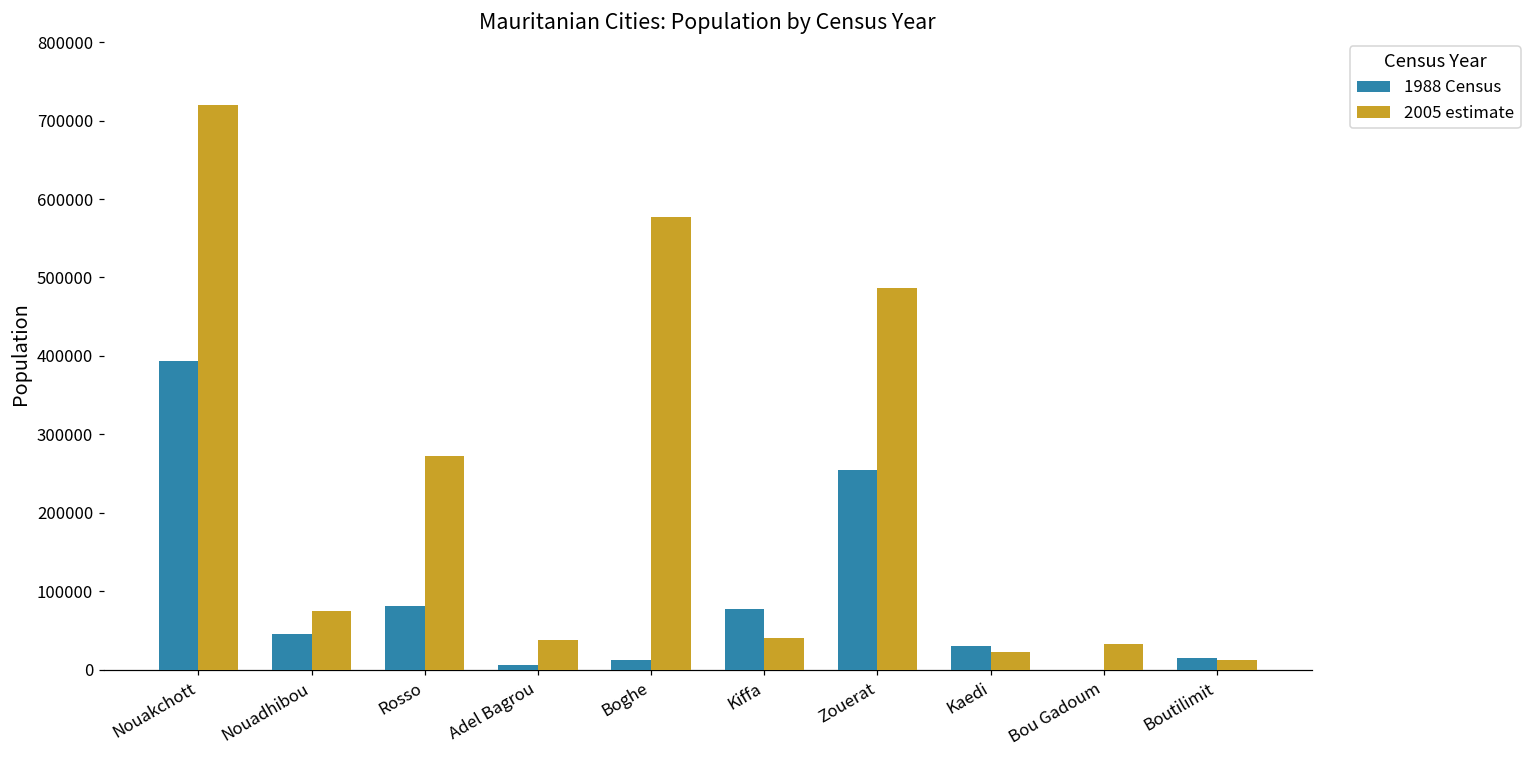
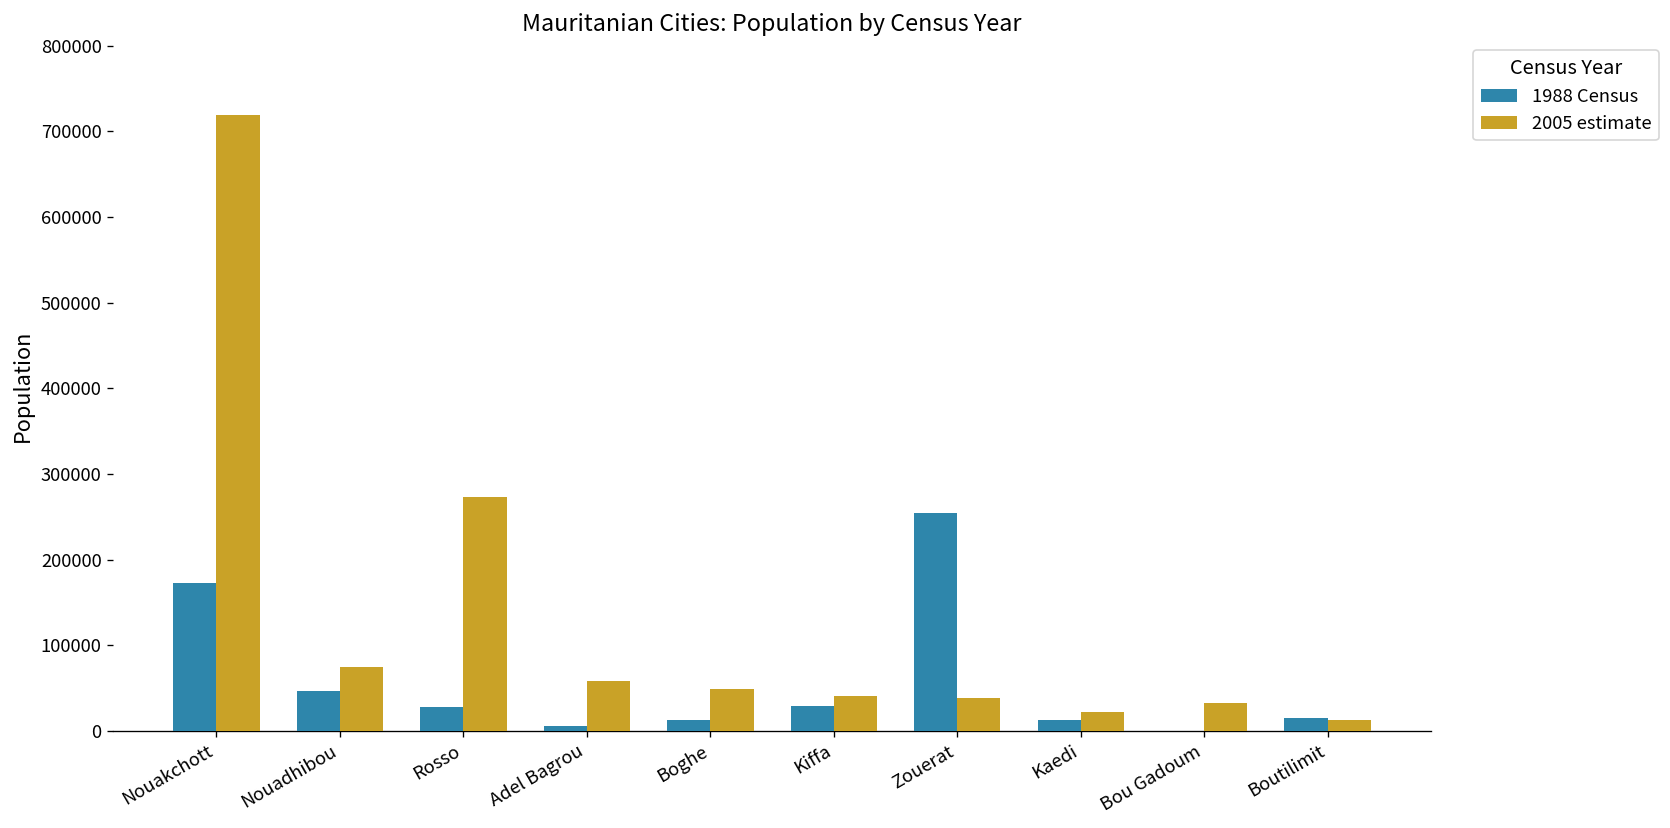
1988 Census, Nouakchott: 390000 -> 170000
1988 Census, Rosso: 80000 -> 30000
2005 estimate, Adel Bagrou: 40000 -> 60000
2005 estimate, Boghe: 580000 -> 50000
1988 Census, Kiffa: 80000 -> 30000
2005 estimate, Zouerat: 490000 -> 40000
1988 Census, Kaedi: 30000 -> 10000
